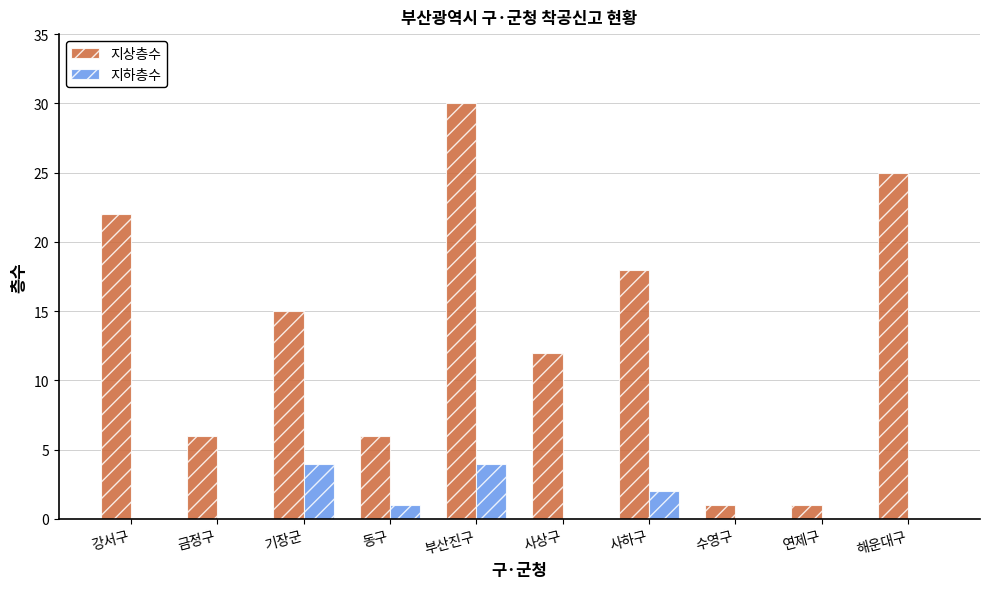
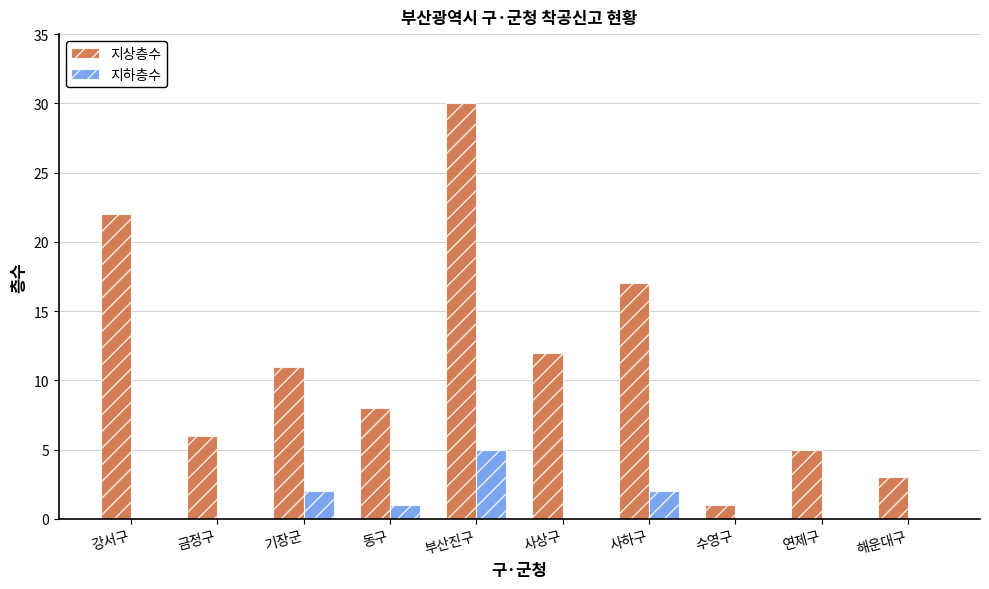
지상층수, 기장군: 15 -> 11
지하층수, 기장군: 4 -> 2
지상층수, 동구: 6 -> 8
지하층수, 부산진구: 4 -> 5
지상층수, 사하구: 18 -> 17
지상층수, 연제구: 1 -> 5
지상층수, 해운대구: 25 -> 3
